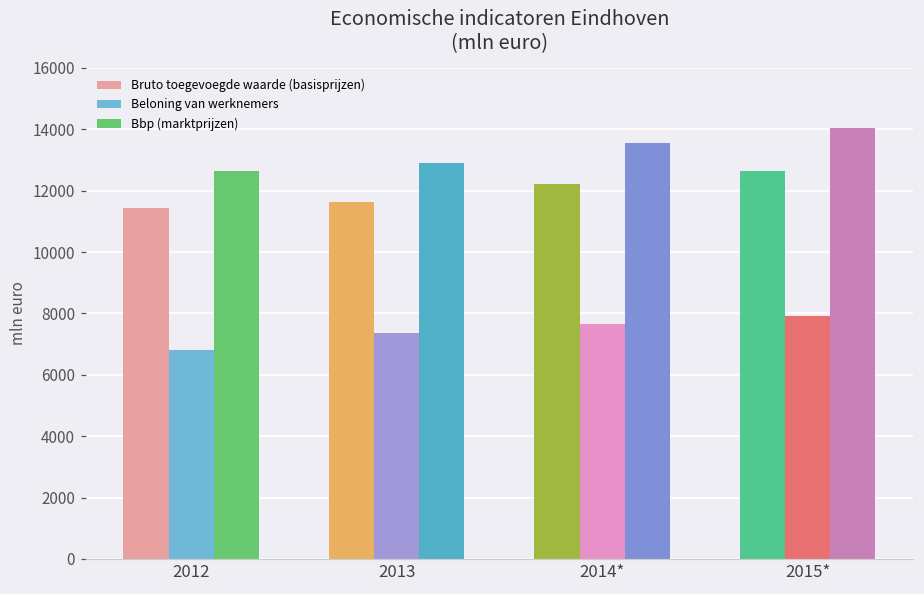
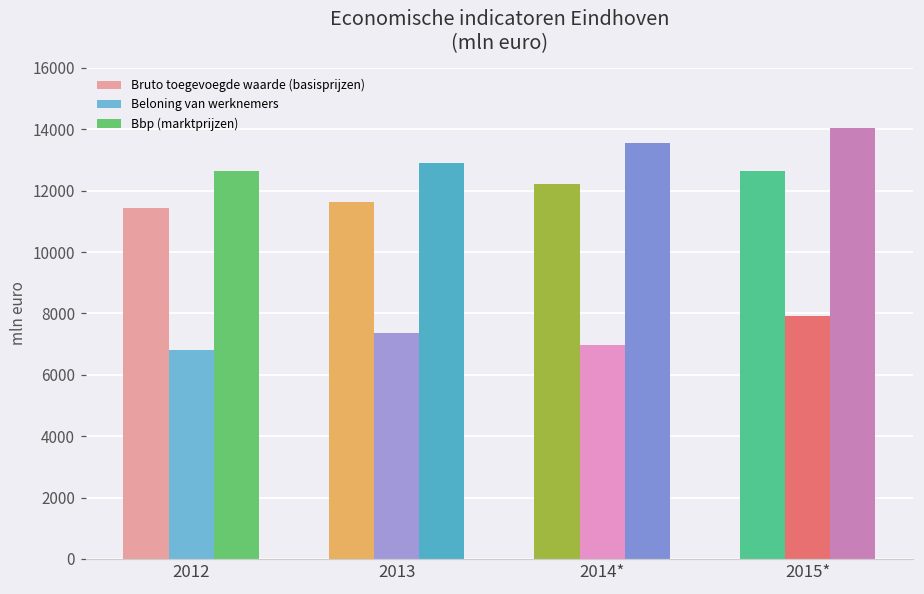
2014*: 7700 -> 7000
